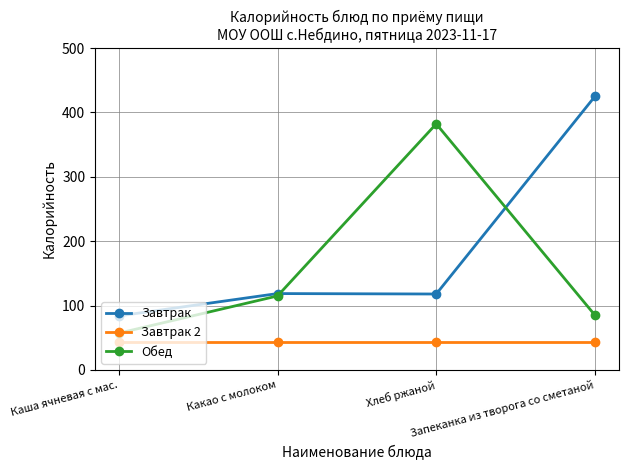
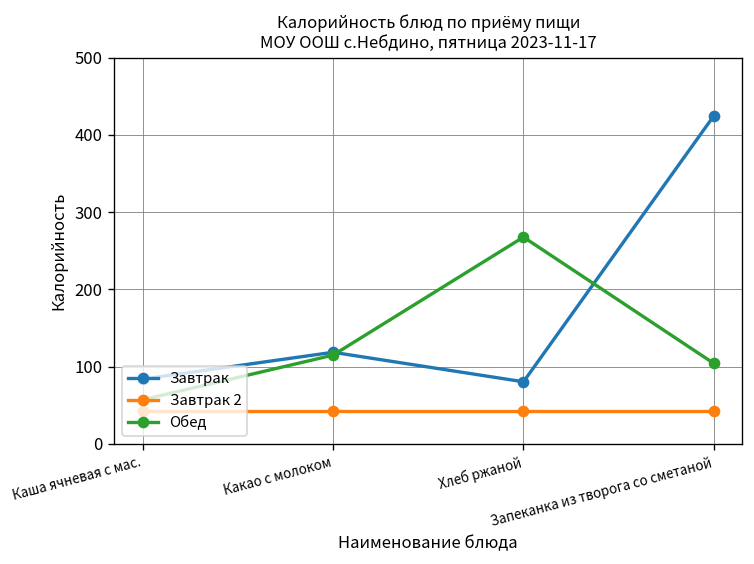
Завтрак, Хлеб ржаной: 120 -> 80
Обед, Хлеб ржаной: 380 -> 270
Обед, Запеканка из творога со сметаной: 90 -> 100
